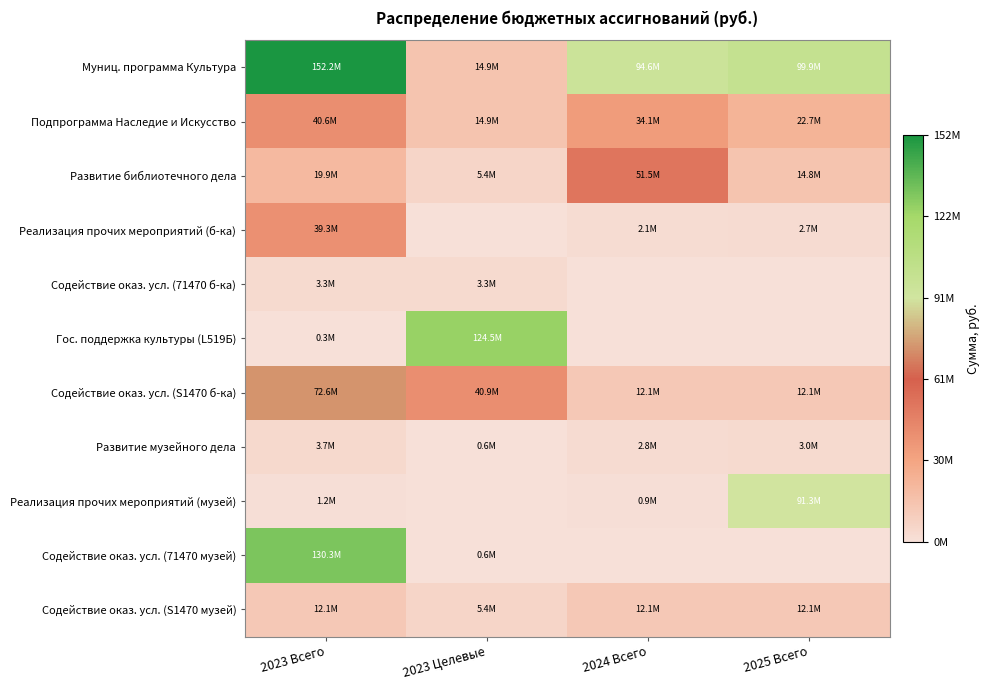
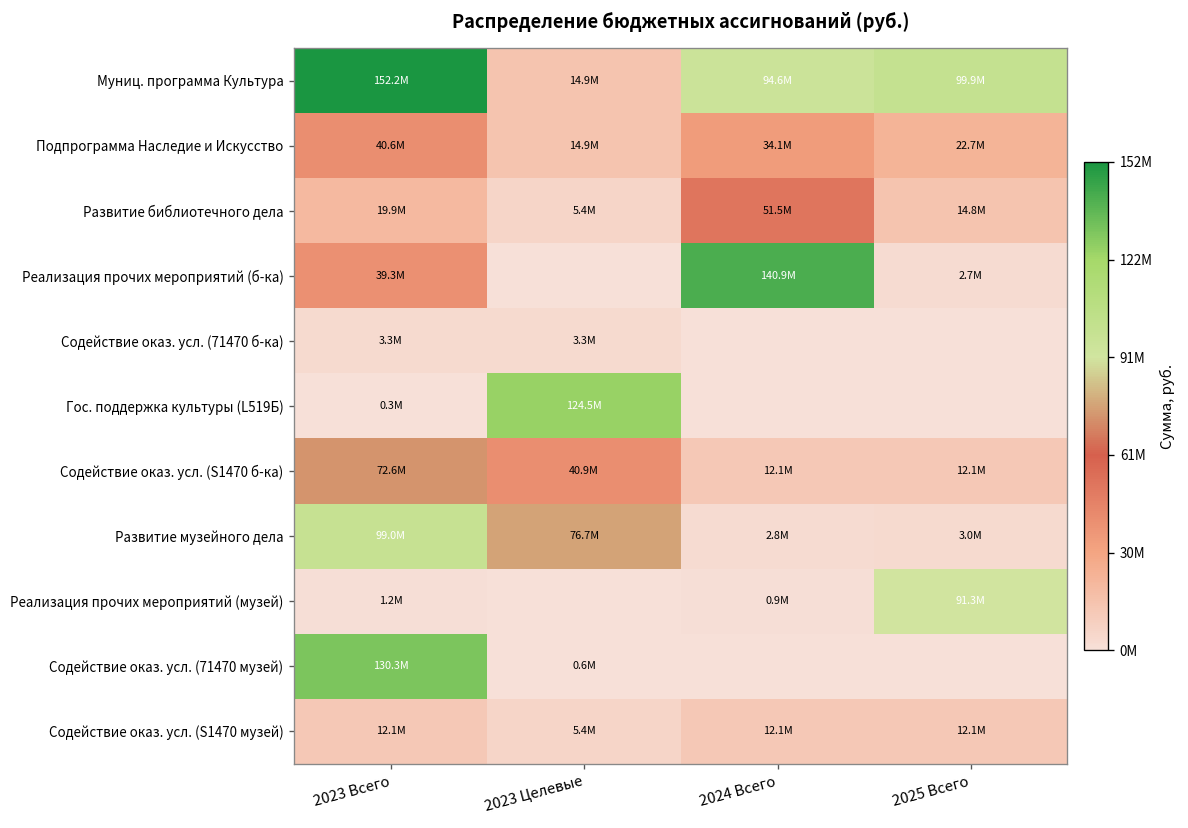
Реализация прочих мероприятий (б-ка), 2024 Всего: 2.1M -> 140.9M
Развитие музейного дела, 2023 Всего: 3.7M -> 99.0M
Развитие музейного дела, 2023 Целевые: 0.6M -> 76.7M
